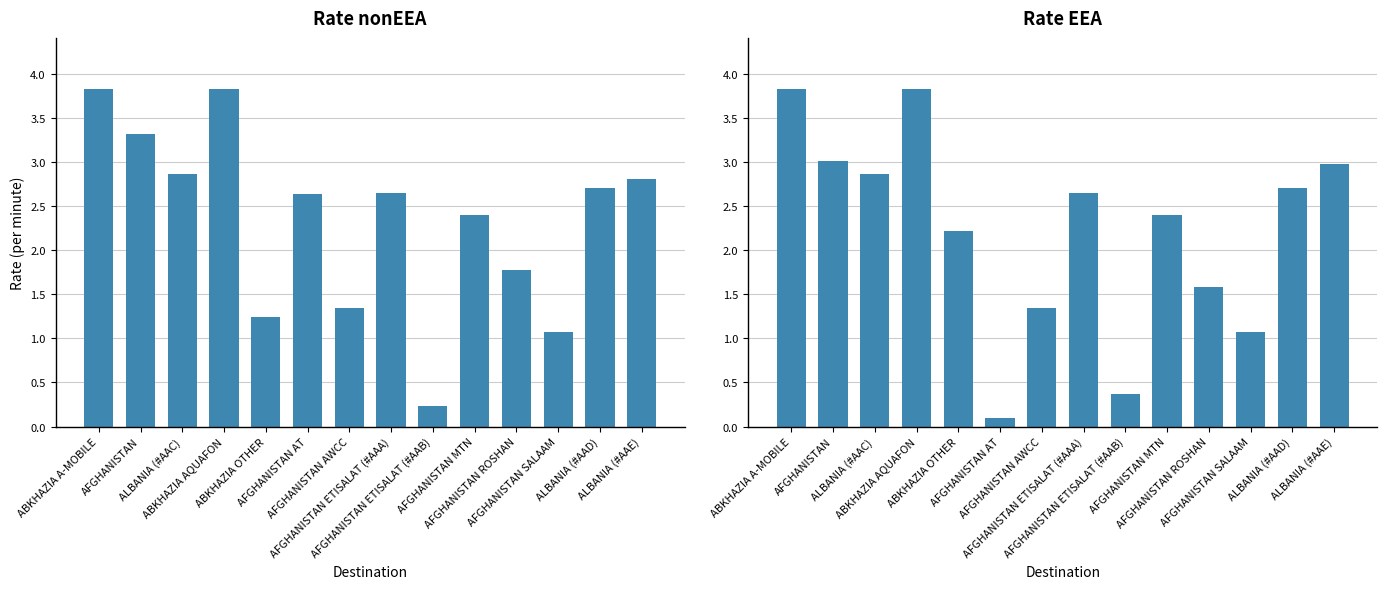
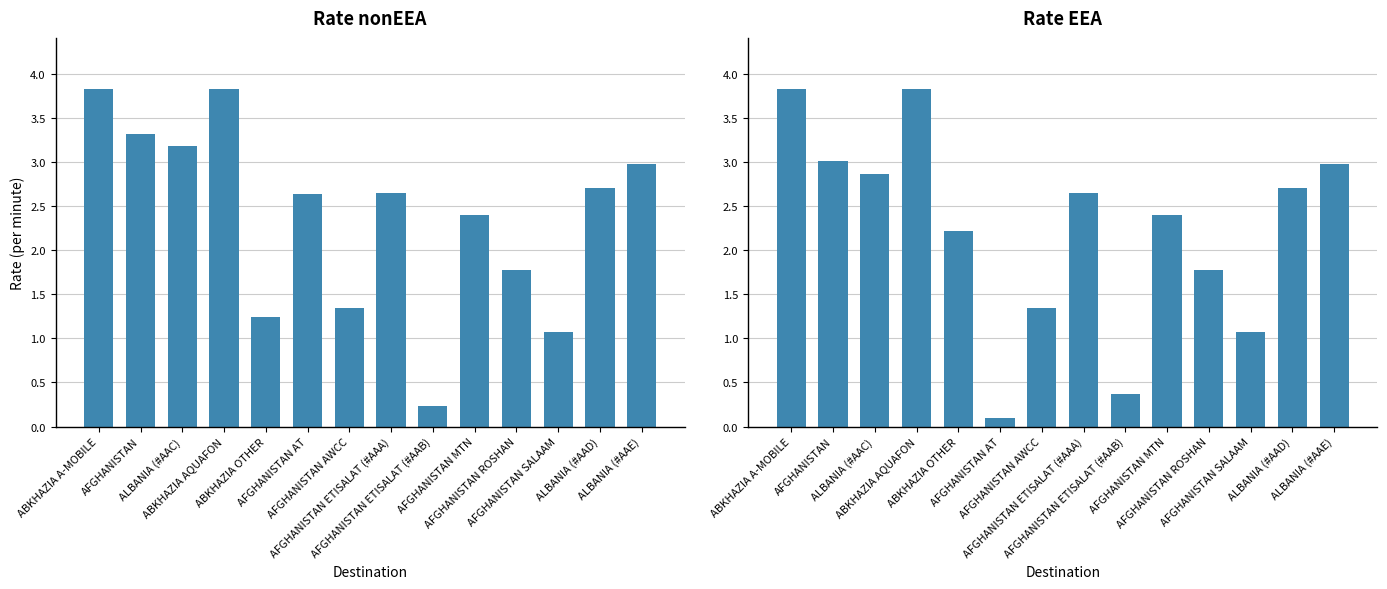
Rate nonEEA, ALBANIA (#AAC): 2.9 -> 3.2
Rate nonEEA, ALBANIA (#AAE): 2.8 -> 3.0
Rate EEA, AFGHANISTAN ROSHAN: 1.6 -> 1.8
